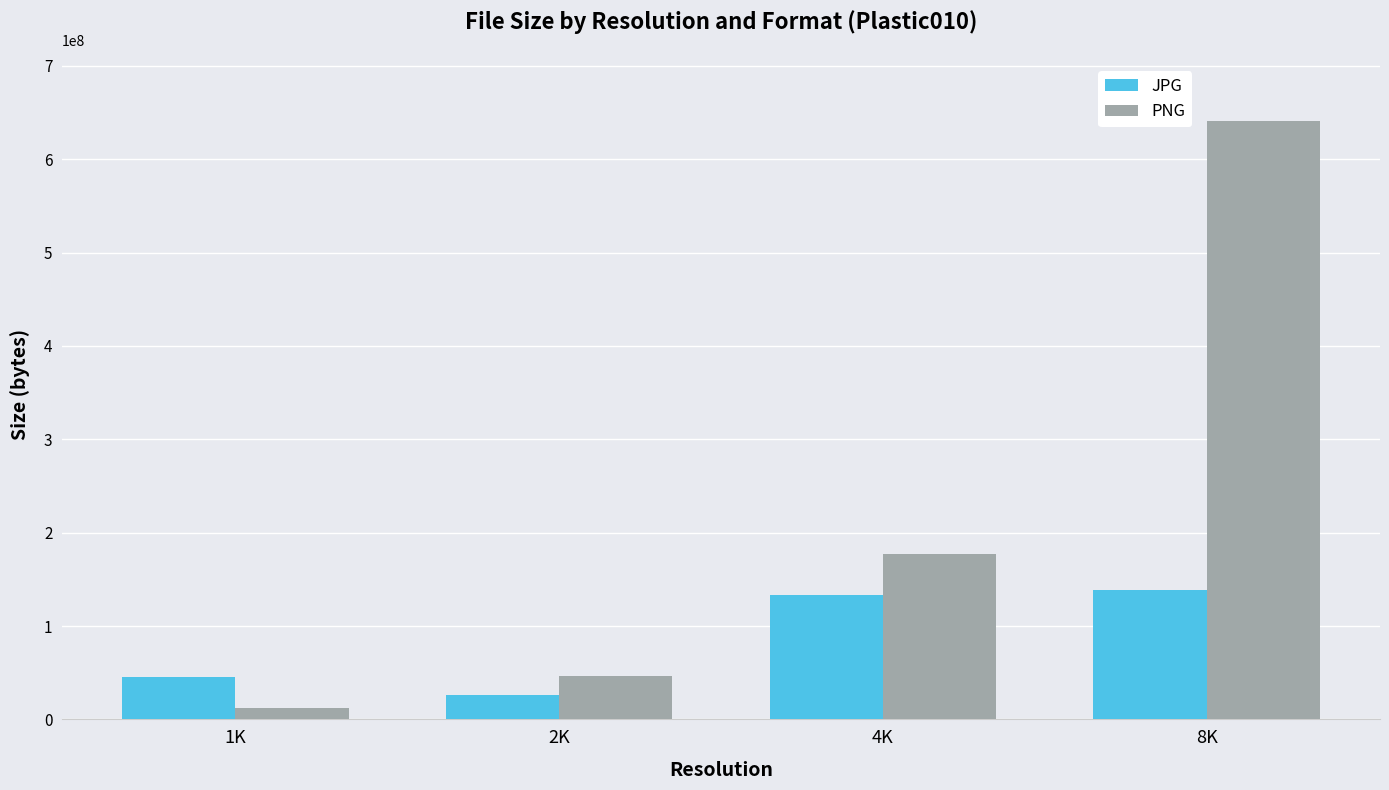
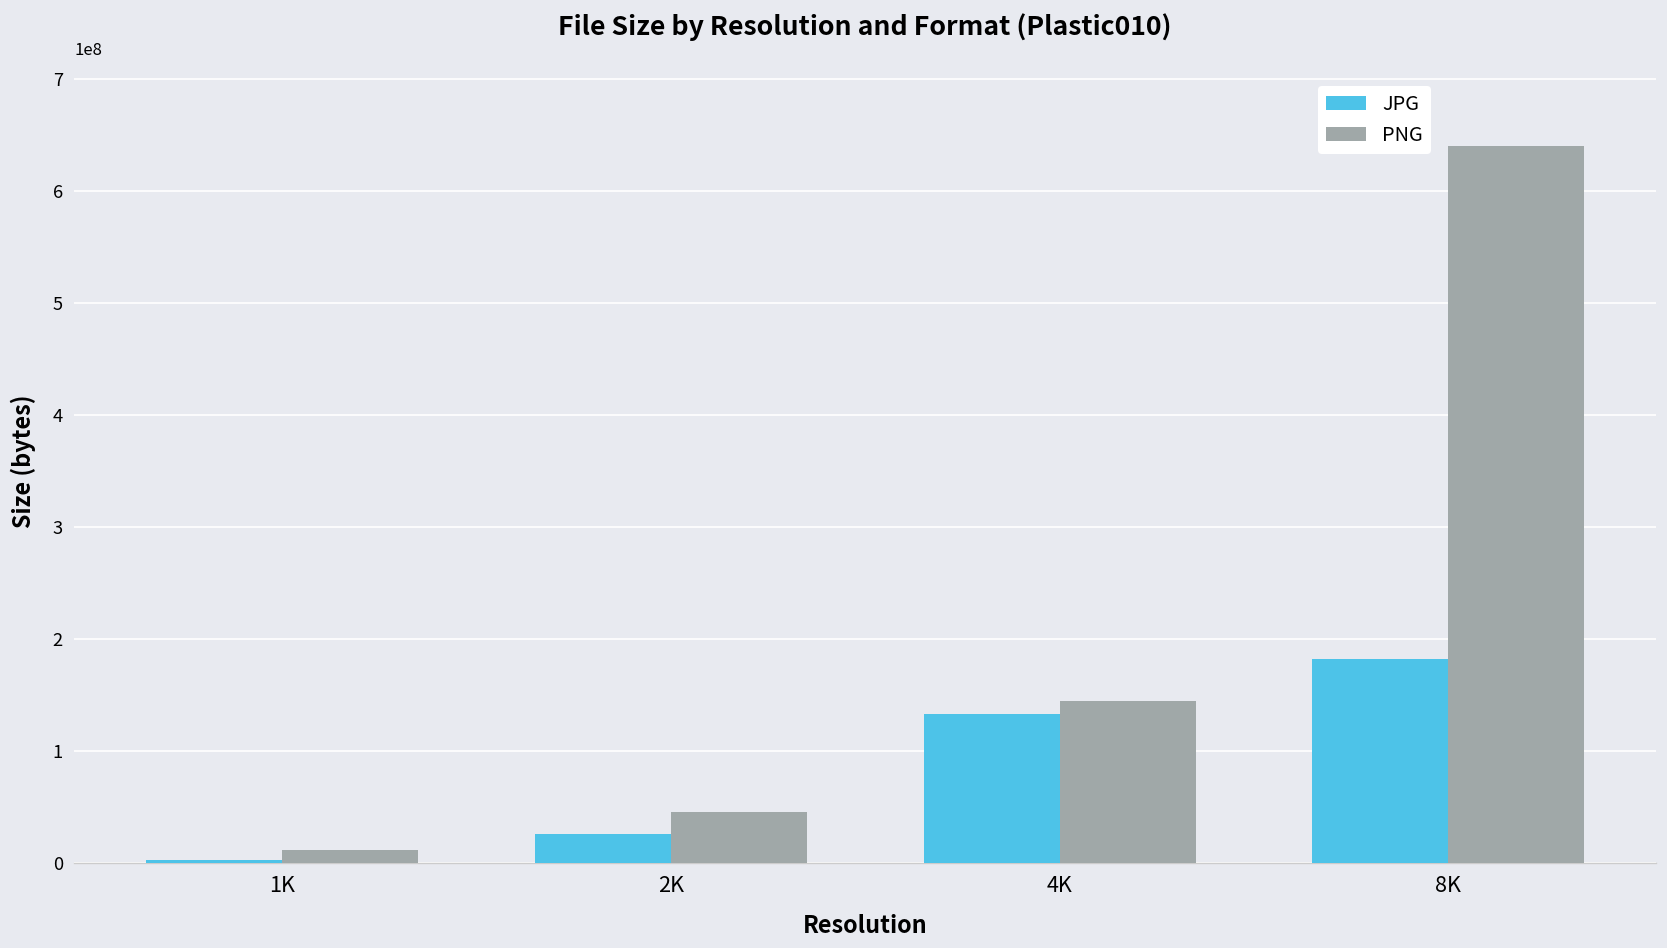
JPG, 1K: 50000000 -> 0
PNG, 4K: 180000000 -> 150000000
JPG, 8K: 140000000 -> 180000000
